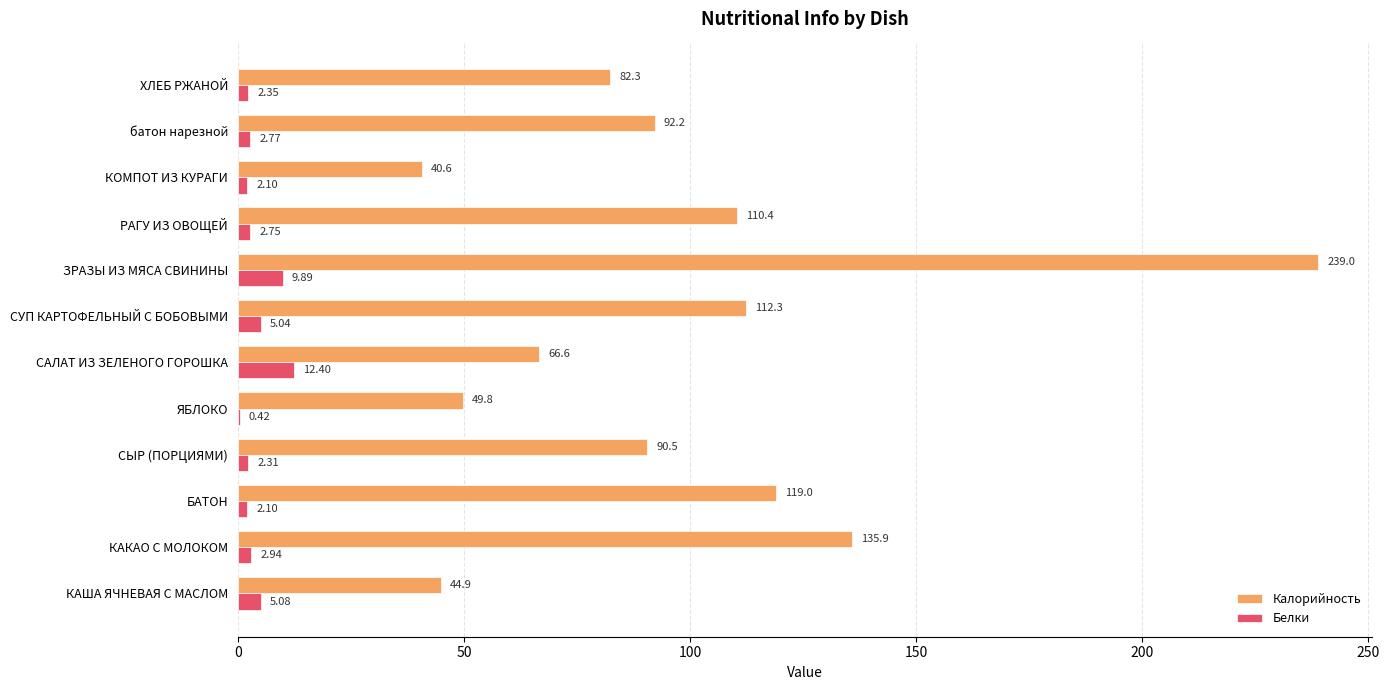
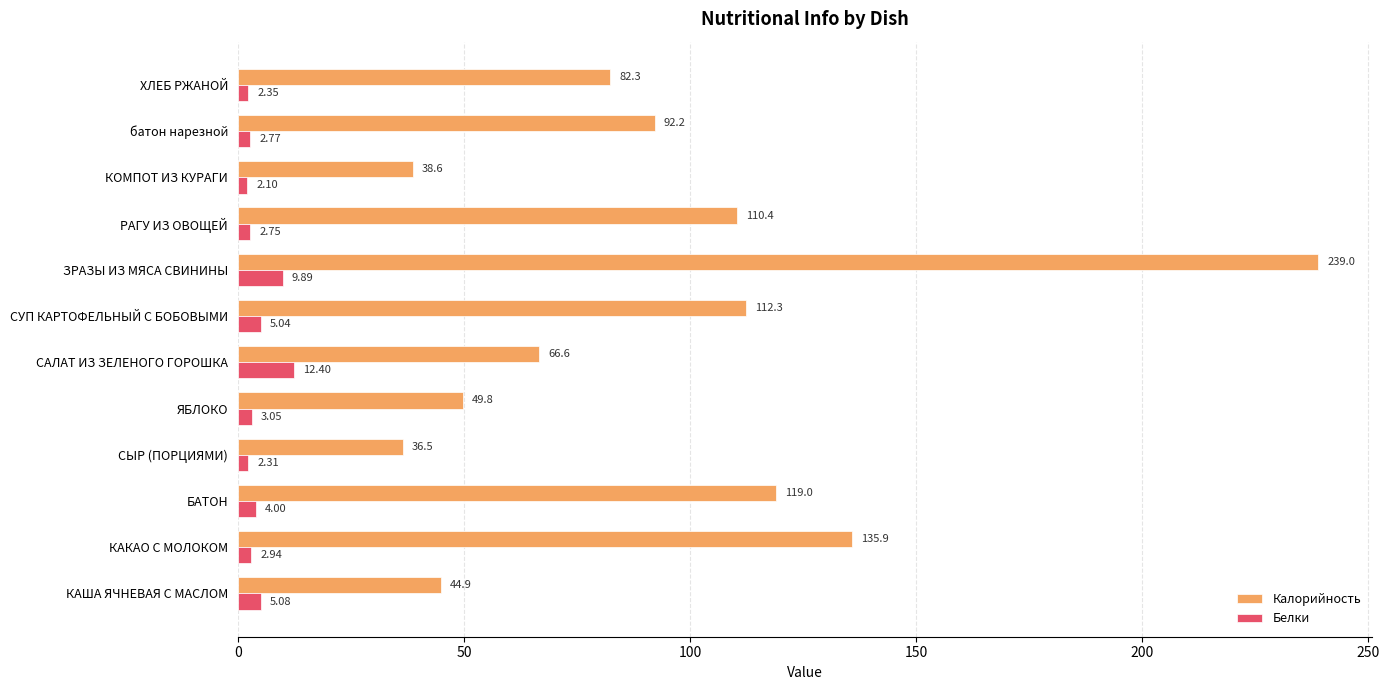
Калорийность, КОМПОТ ИЗ КУРАГИ: 40.6 -> 38.6
Белки, ЯБЛОКО: 0.42 -> 3.05
Калорийность, СЫР (ПОРЦИЯМИ): 90.5 -> 36.5
Белки, БАТОН: 2.10 -> 4.00
